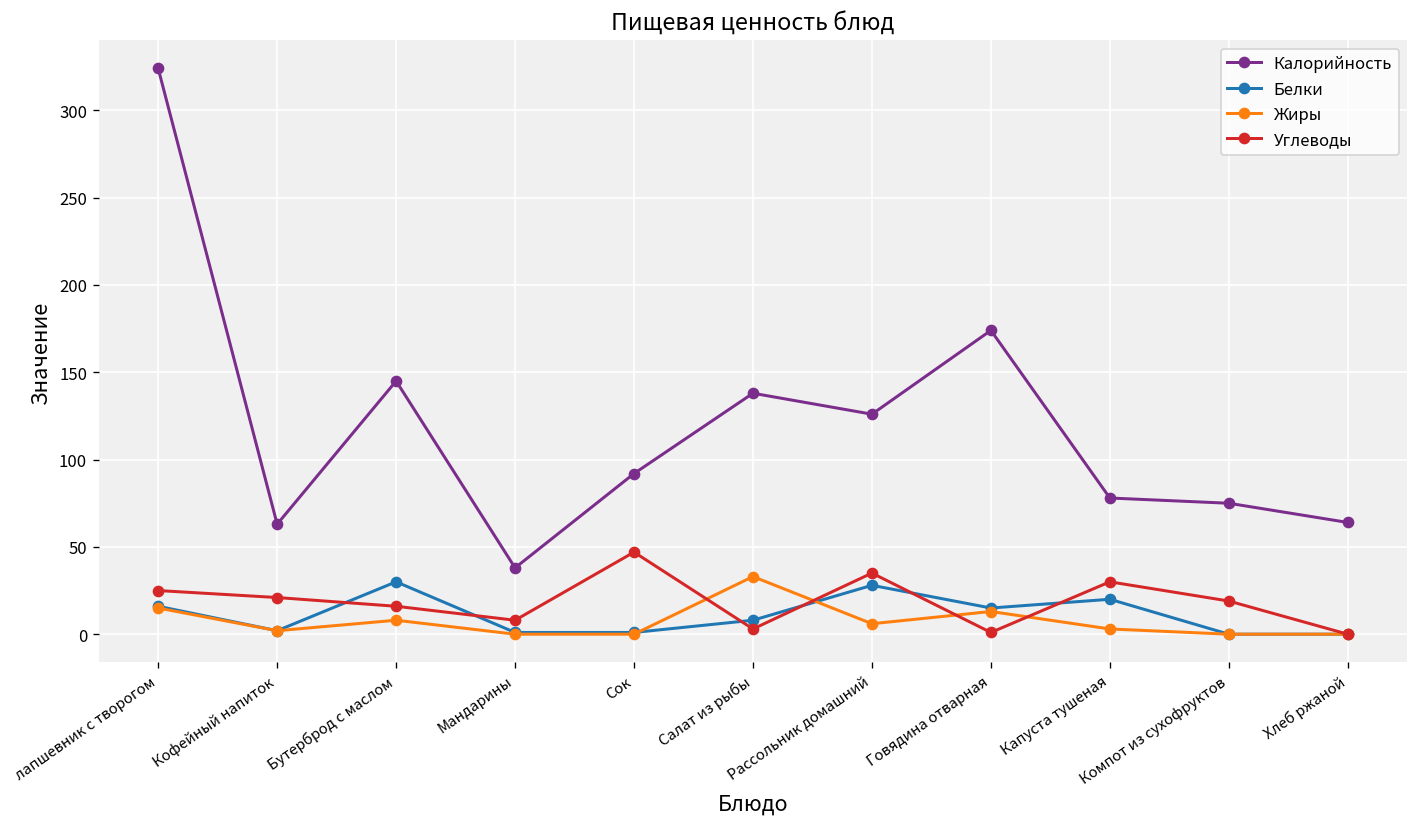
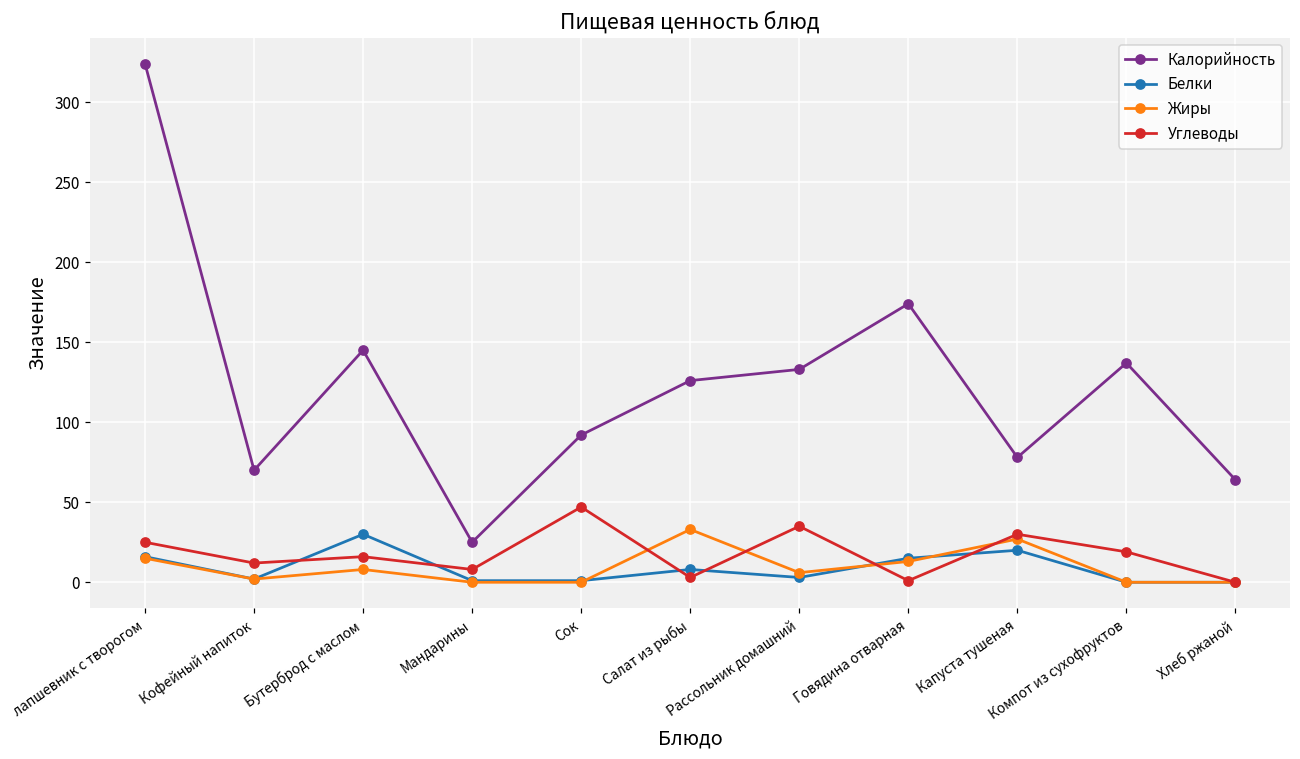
Калорийность, Кофейный напиток: 63 -> 70
Углеводы, Кофейный напиток: 21 -> 12
Калорийность, Мандарины: 38 -> 25
Калорийность, Салат из рыбы: 138 -> 126
Калорийность, Рассольник домашний: 126 -> 133
Белки, Рассольник домашний: 28 -> 3
Жиры, Капуста тушеная: 3 -> 27
Калорийность, Компот из сухофруктов: 75 -> 137
